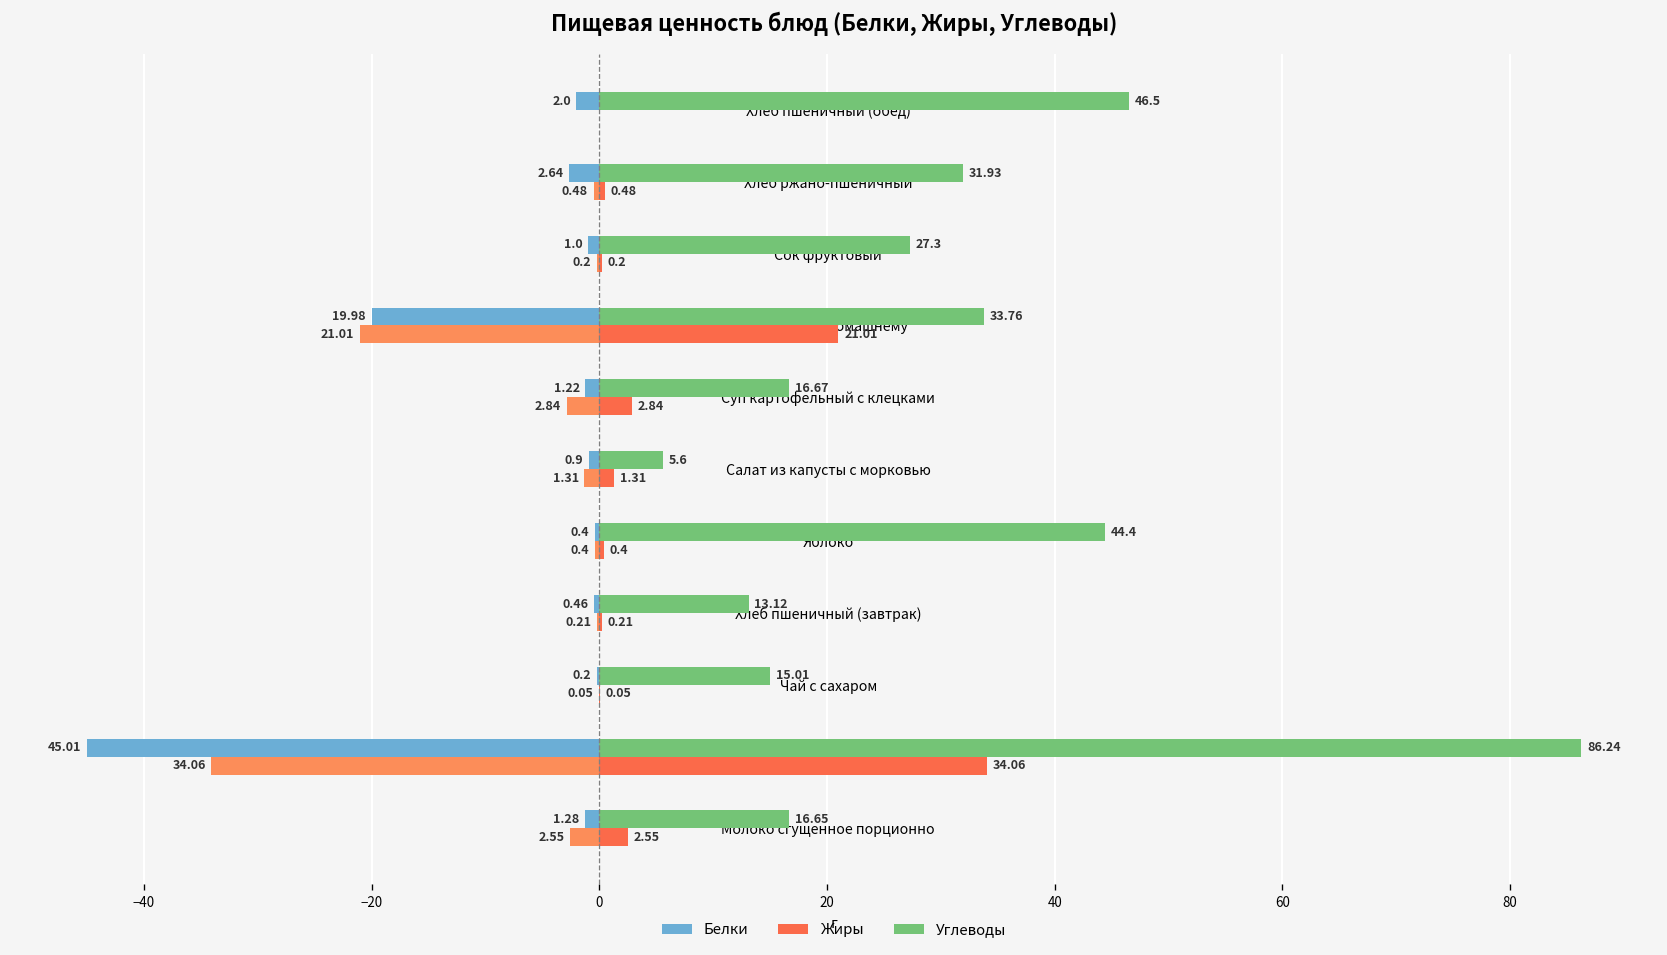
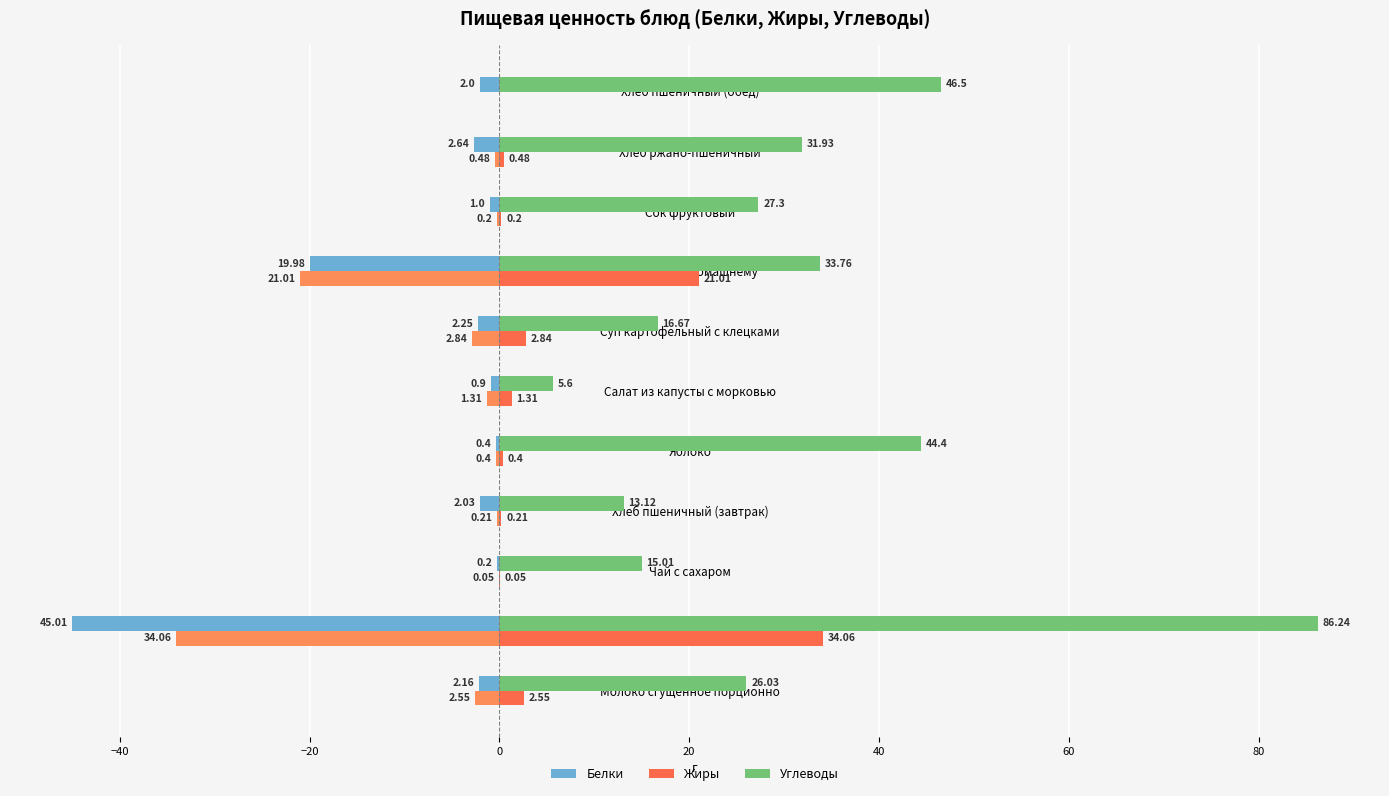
Белки, Суп картофельный с клецками: 1.22 -> 2.25
Белки, Хлеб пшеничный (завтрак): 0.46 -> 2.03
Белки, Молоко сгущенное порционно: 1.28 -> 2.16
Углеводы, Молоко сгущенное порционно: 16.65 -> 26.03
